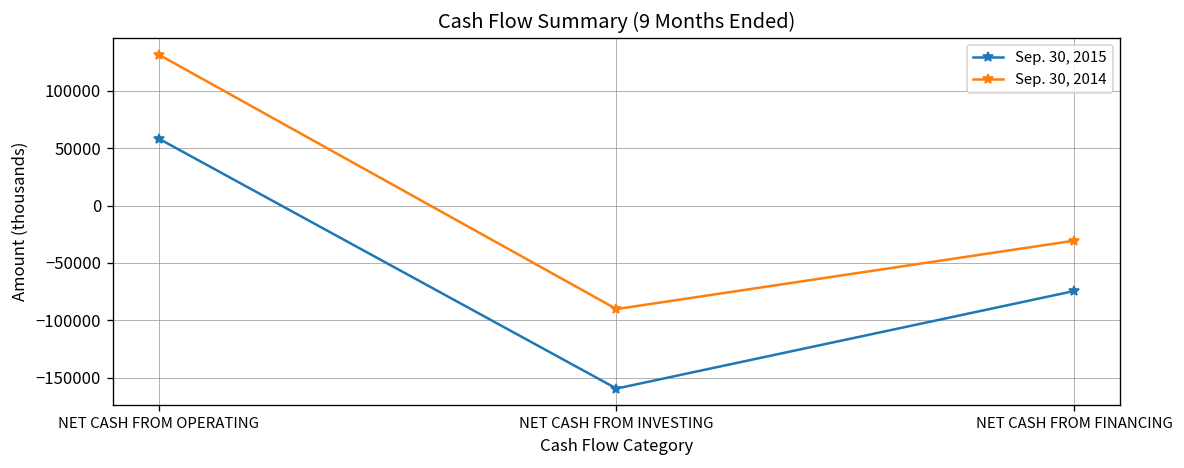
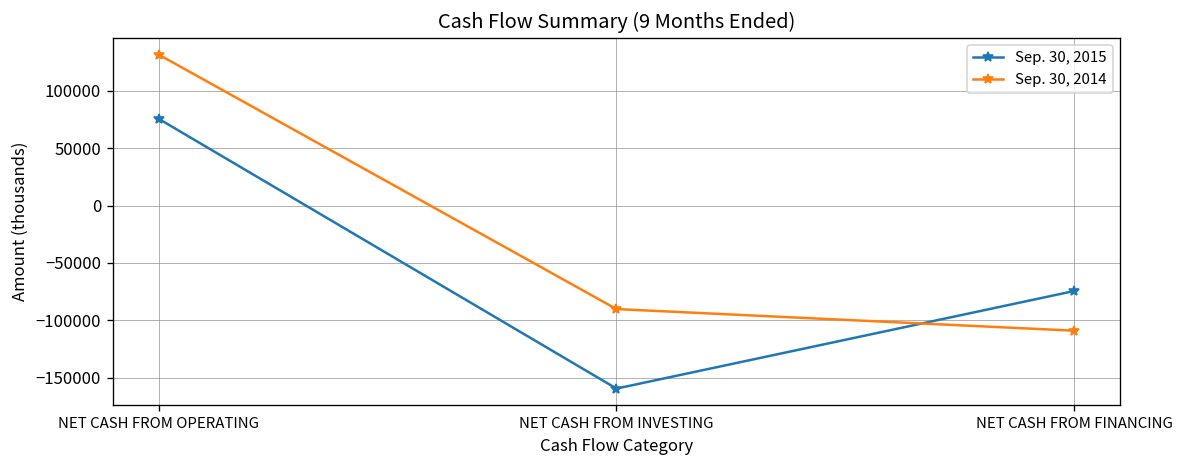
Sep. 30, 2015, NET CASH FROM OPERATING: 60000 -> 80000
Sep. 30, 2014, NET CASH FROM FINANCING: -30000 -> -110000
